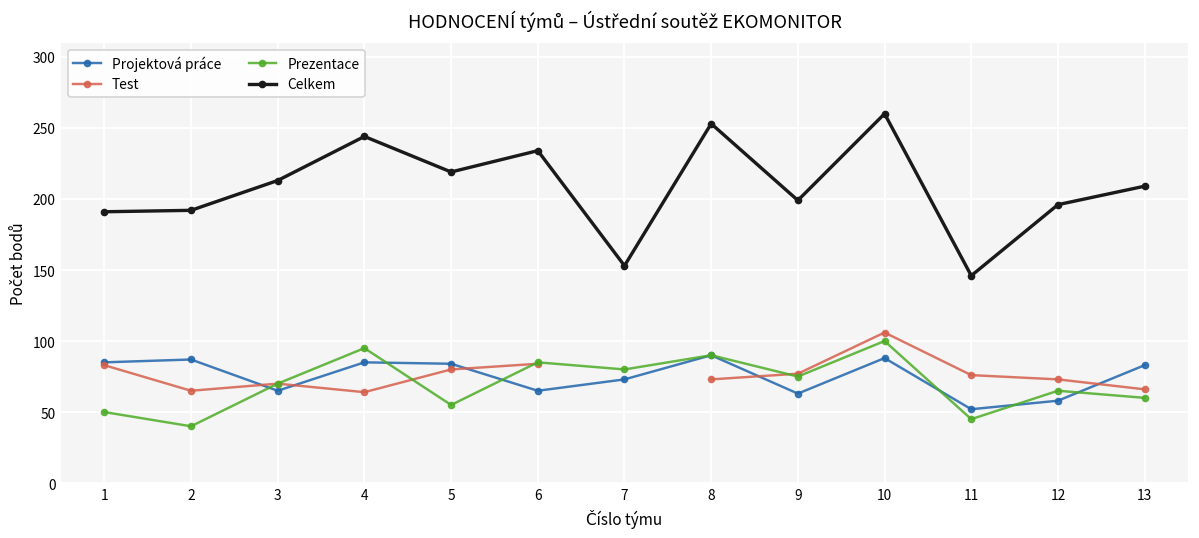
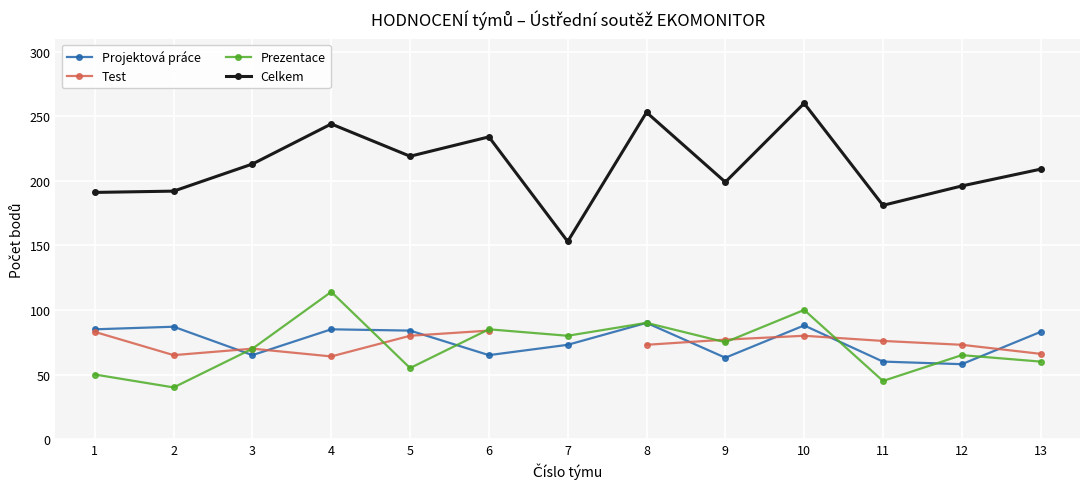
Prezentace, 4: 95 -> 114
Test, 10: 106 -> 80
Projektová práce, 11: 52 -> 60
Celkem, 11: 146 -> 181
